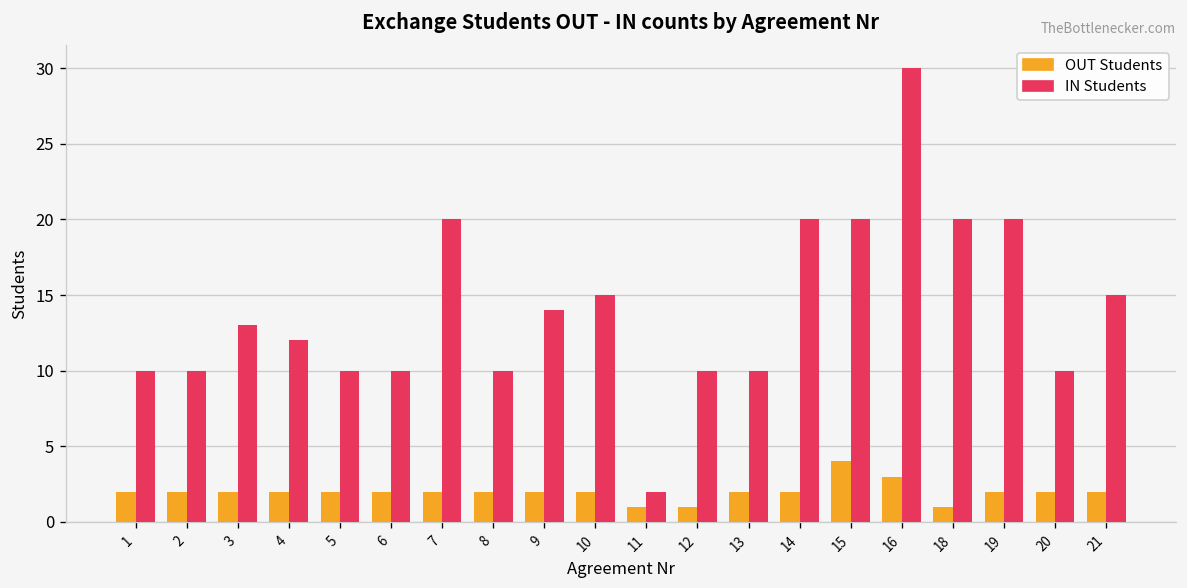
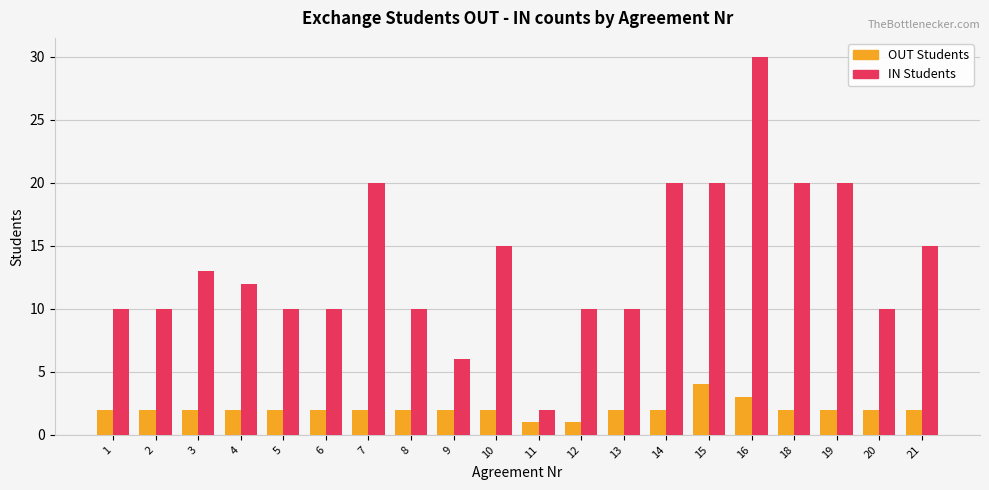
IN Students, 9: 14 -> 6
OUT Students, 18: 1 -> 2
